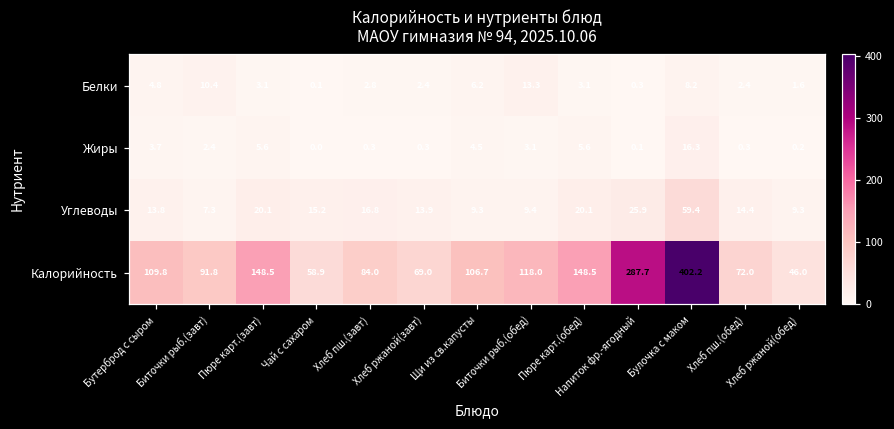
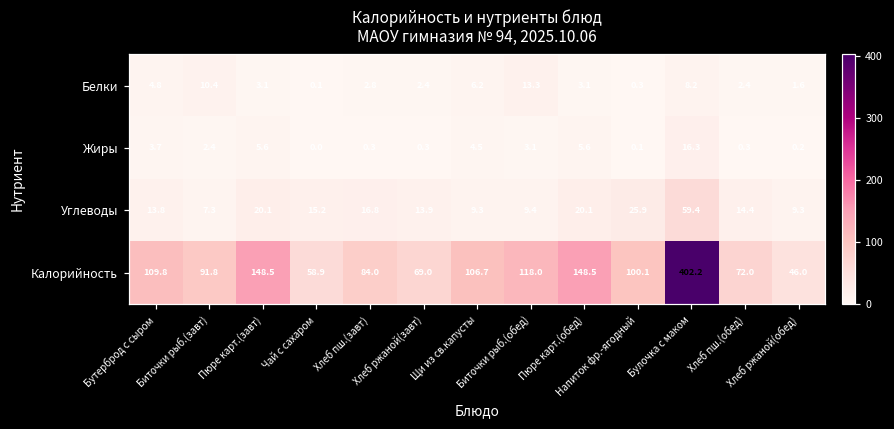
Калорийность, Напиток фр.-ягодный: 287.7 -> 100.1
